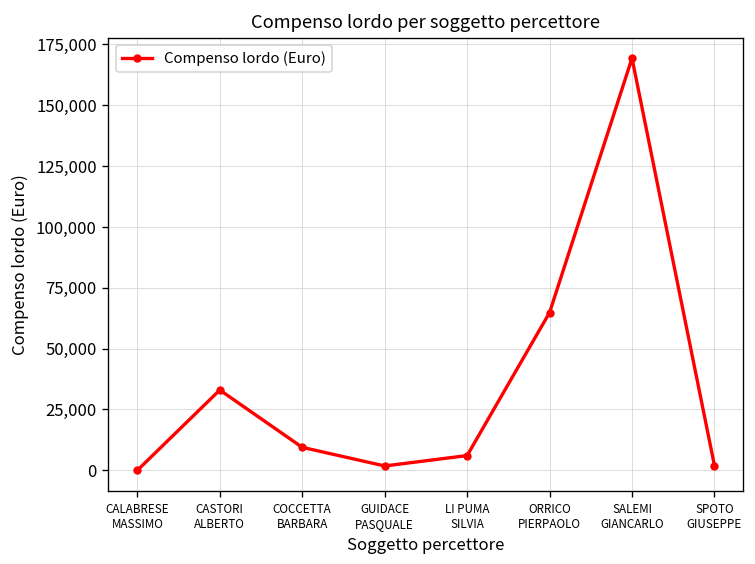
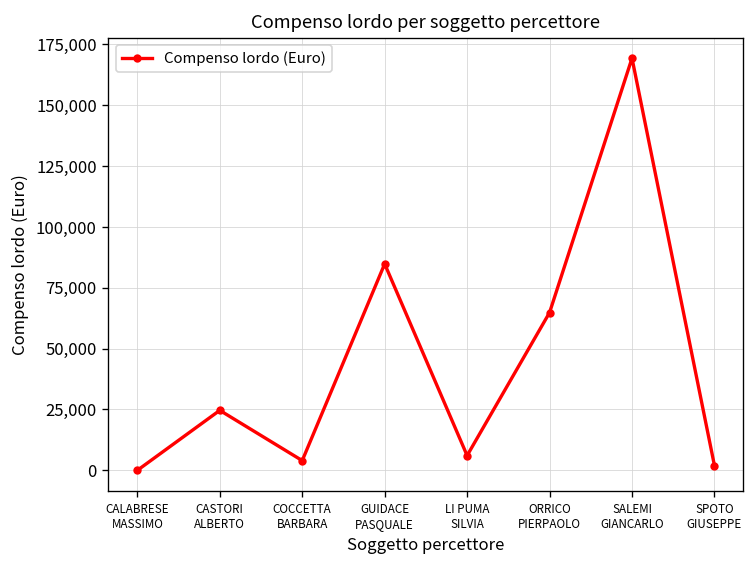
CASTORI ALBERTO: 33,000 -> 25,000
COCCETTA BARBARA: 9,000 -> 4,000
GUIDACE PASQUALE: 2,000 -> 85,000
